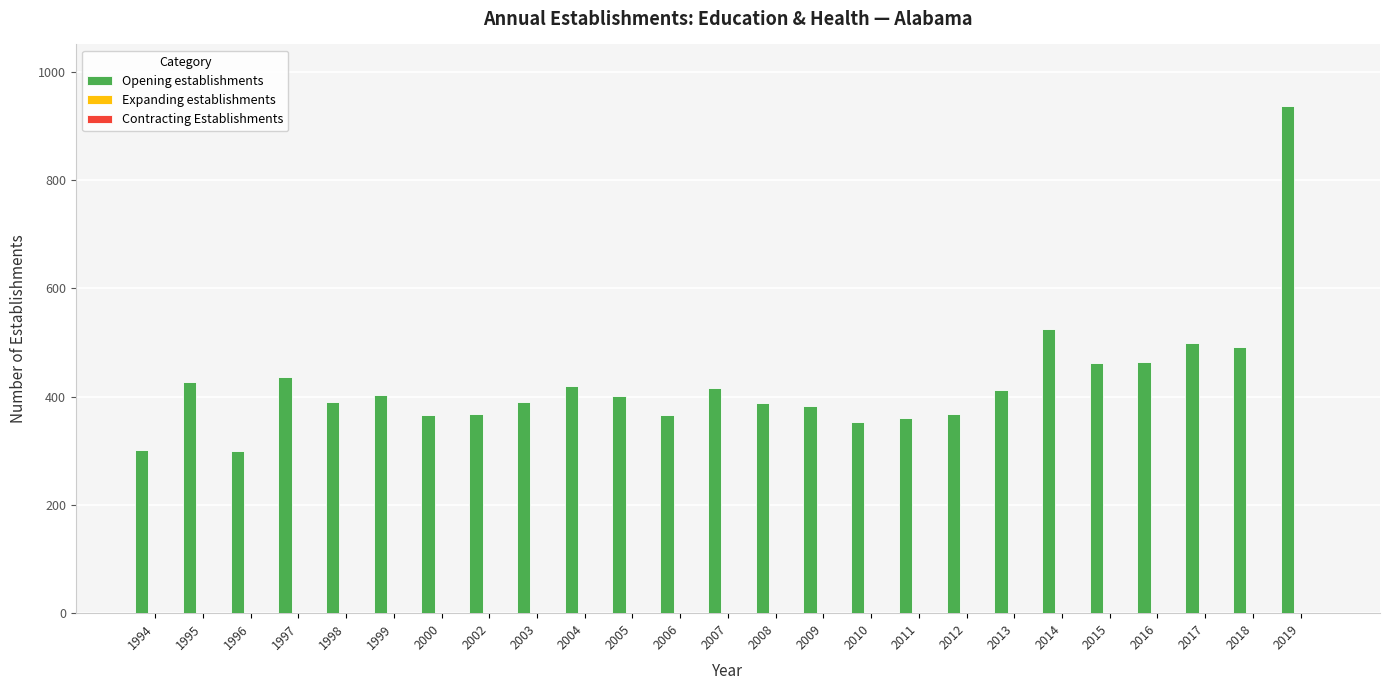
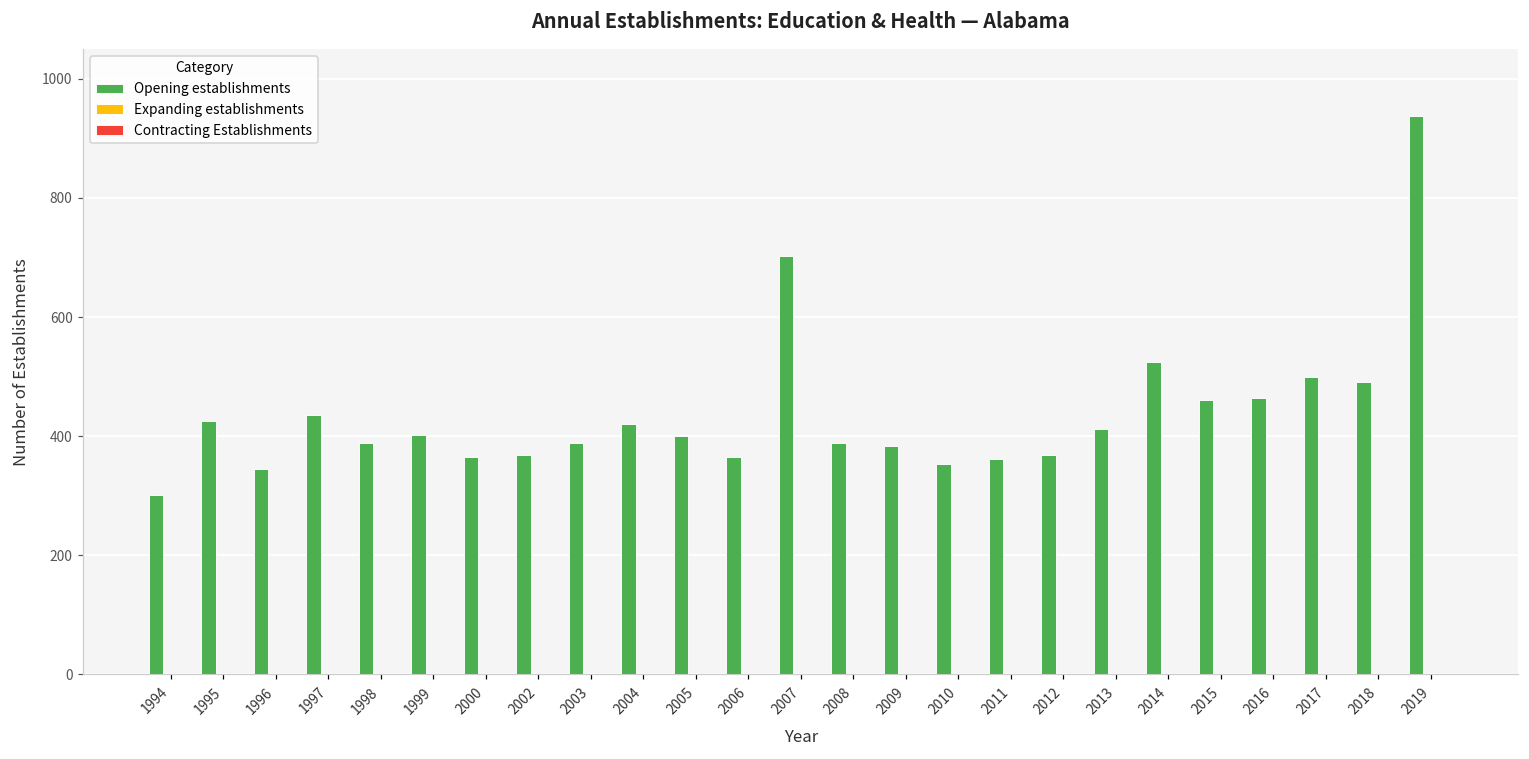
Opening establishments, 1996: 300 -> 350
Opening establishments, 2007: 420 -> 700
